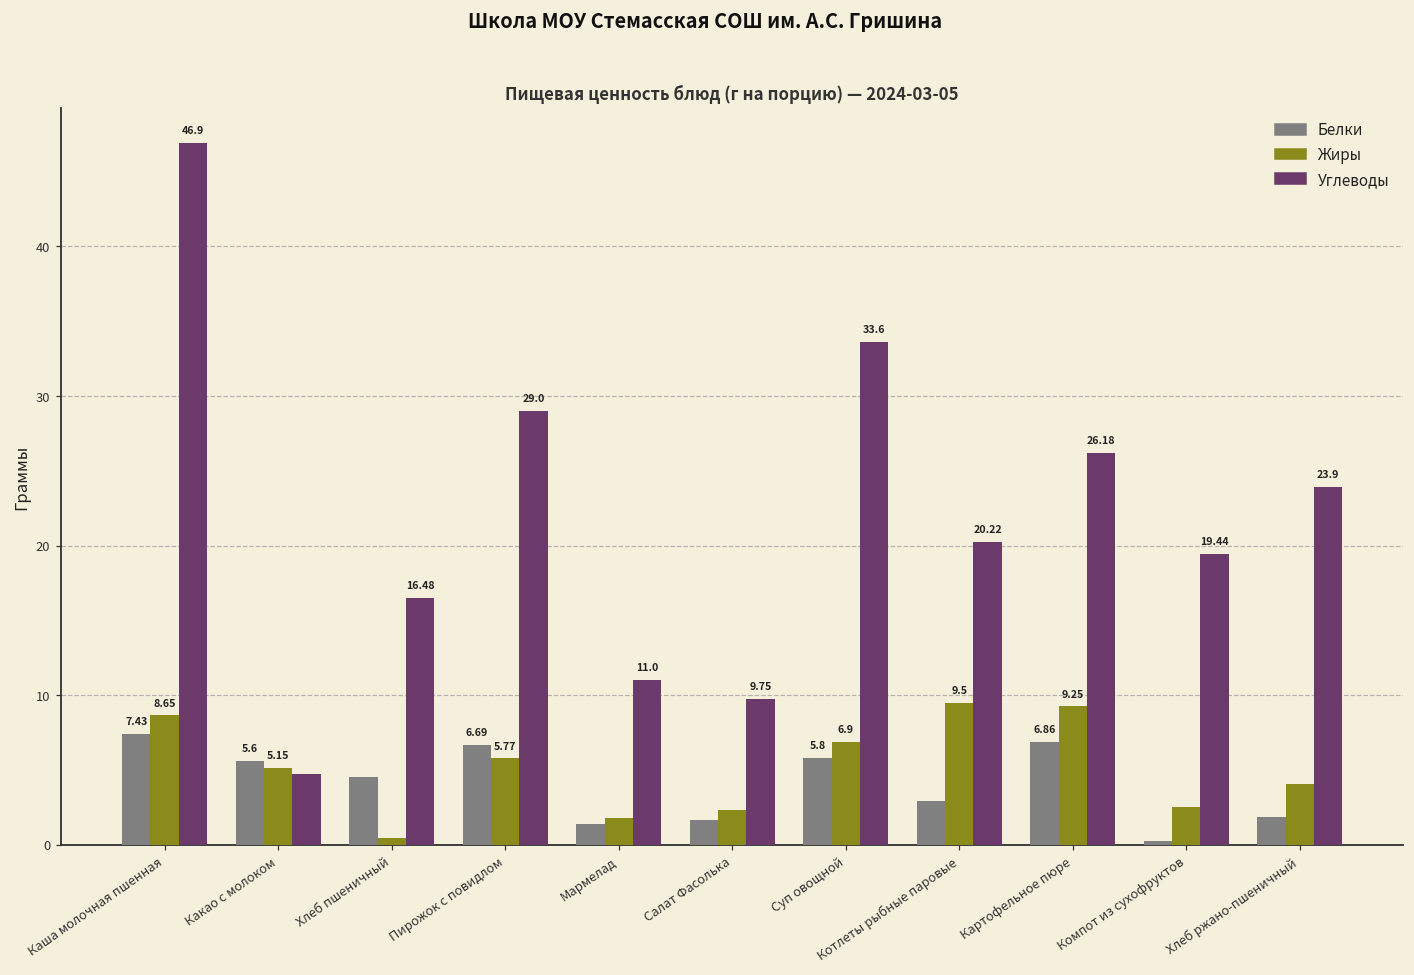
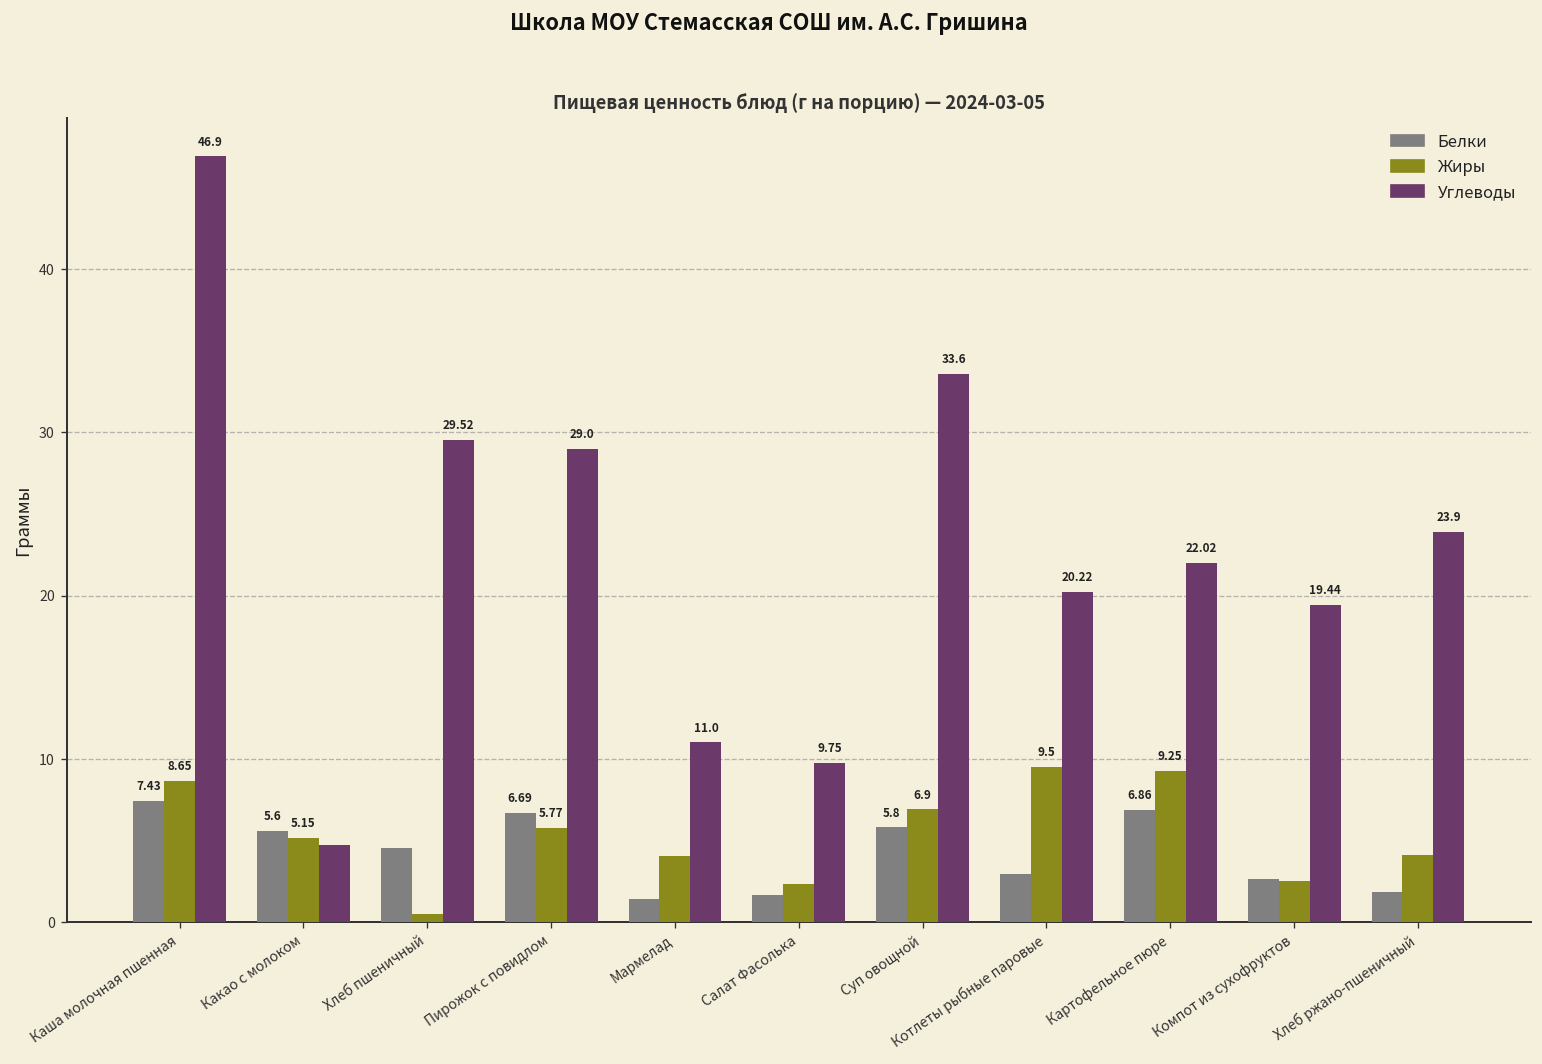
Углеводы, Хлеб пшеничный: 16.48 -> 29.52
Жиры, Мармелад: 1.8 -> 4.0
Углеводы, Картофельное пюре: 26.18 -> 22.02
Белки, Компот из сухофруктов: 0.2 -> 2.6
